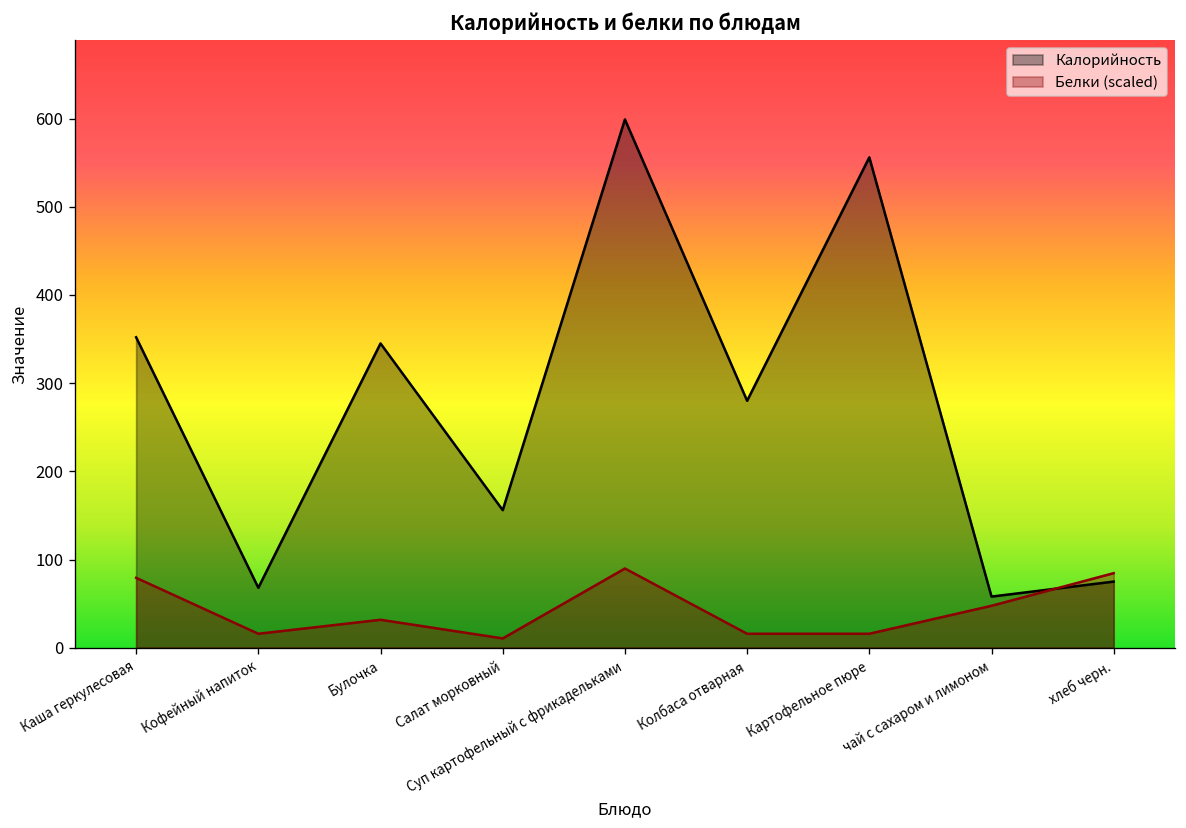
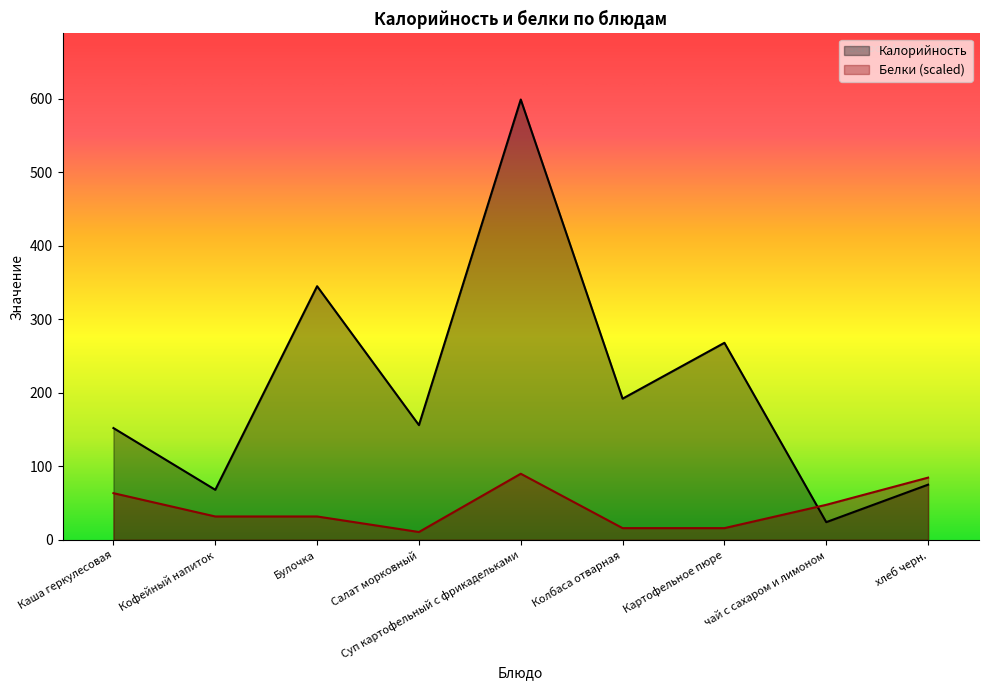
Калорийность, Каша геркулесовая: 350 -> 150
Белки (scaled), Каша геркулесовая: 80 -> 60
Белки (scaled), Кофейный напиток: 20 -> 30
Калорийность, Колбаса отварная: 280 -> 190
Калорийность, Картофельное пюре: 560 -> 270
Калорийность, чай с сахаром и лимоном: 60 -> 20
